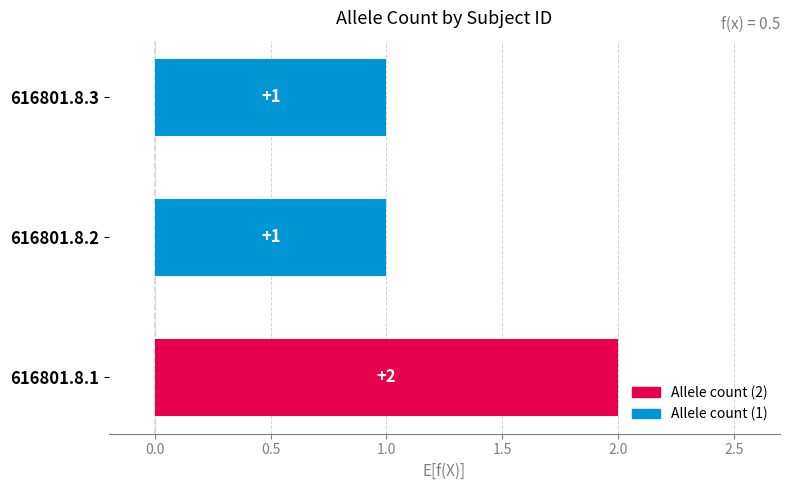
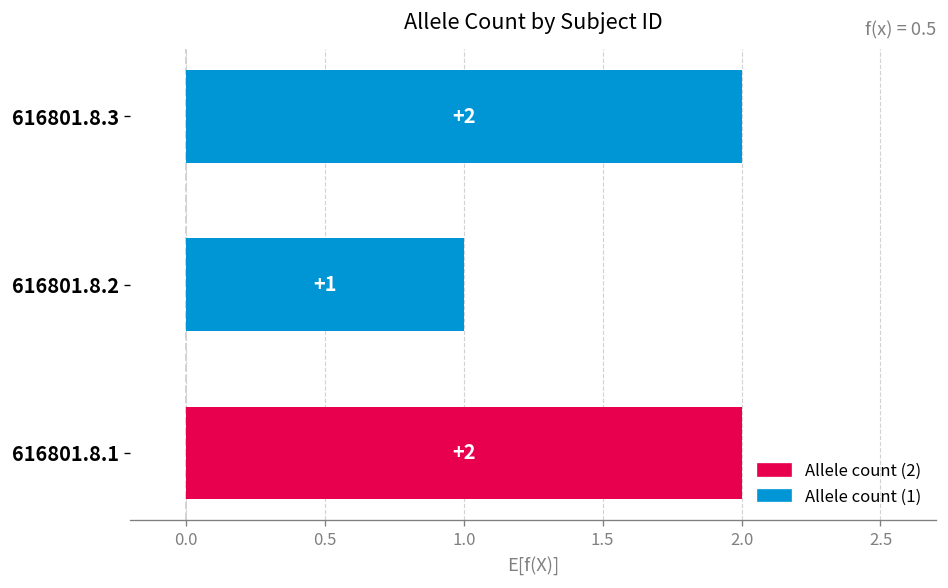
616801.8.3: +1 -> +2
